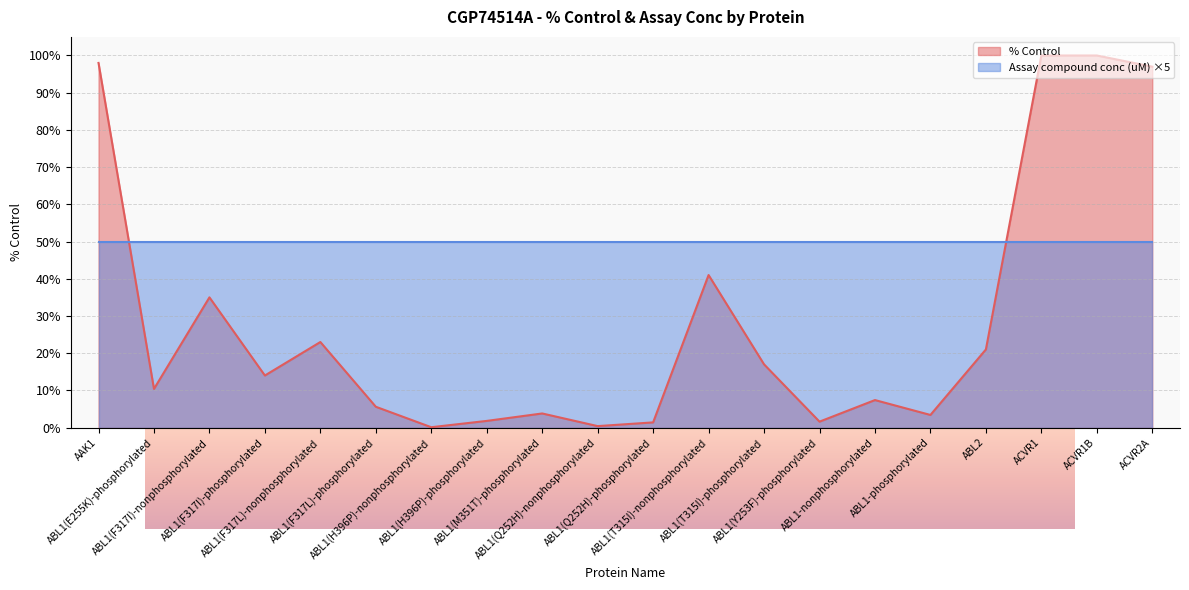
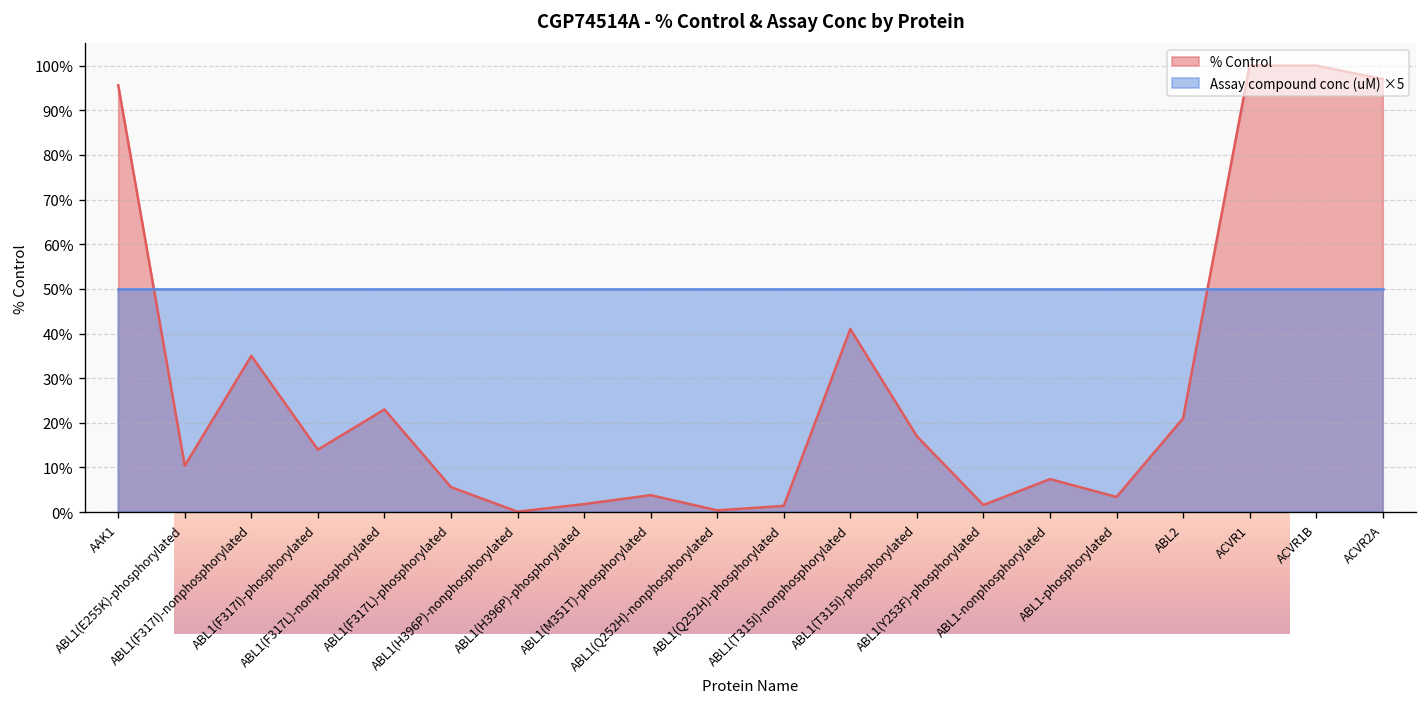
CGP74514A - % Control & Assay Conc by Protein, % Control, AAK1: 98% -> 96%
